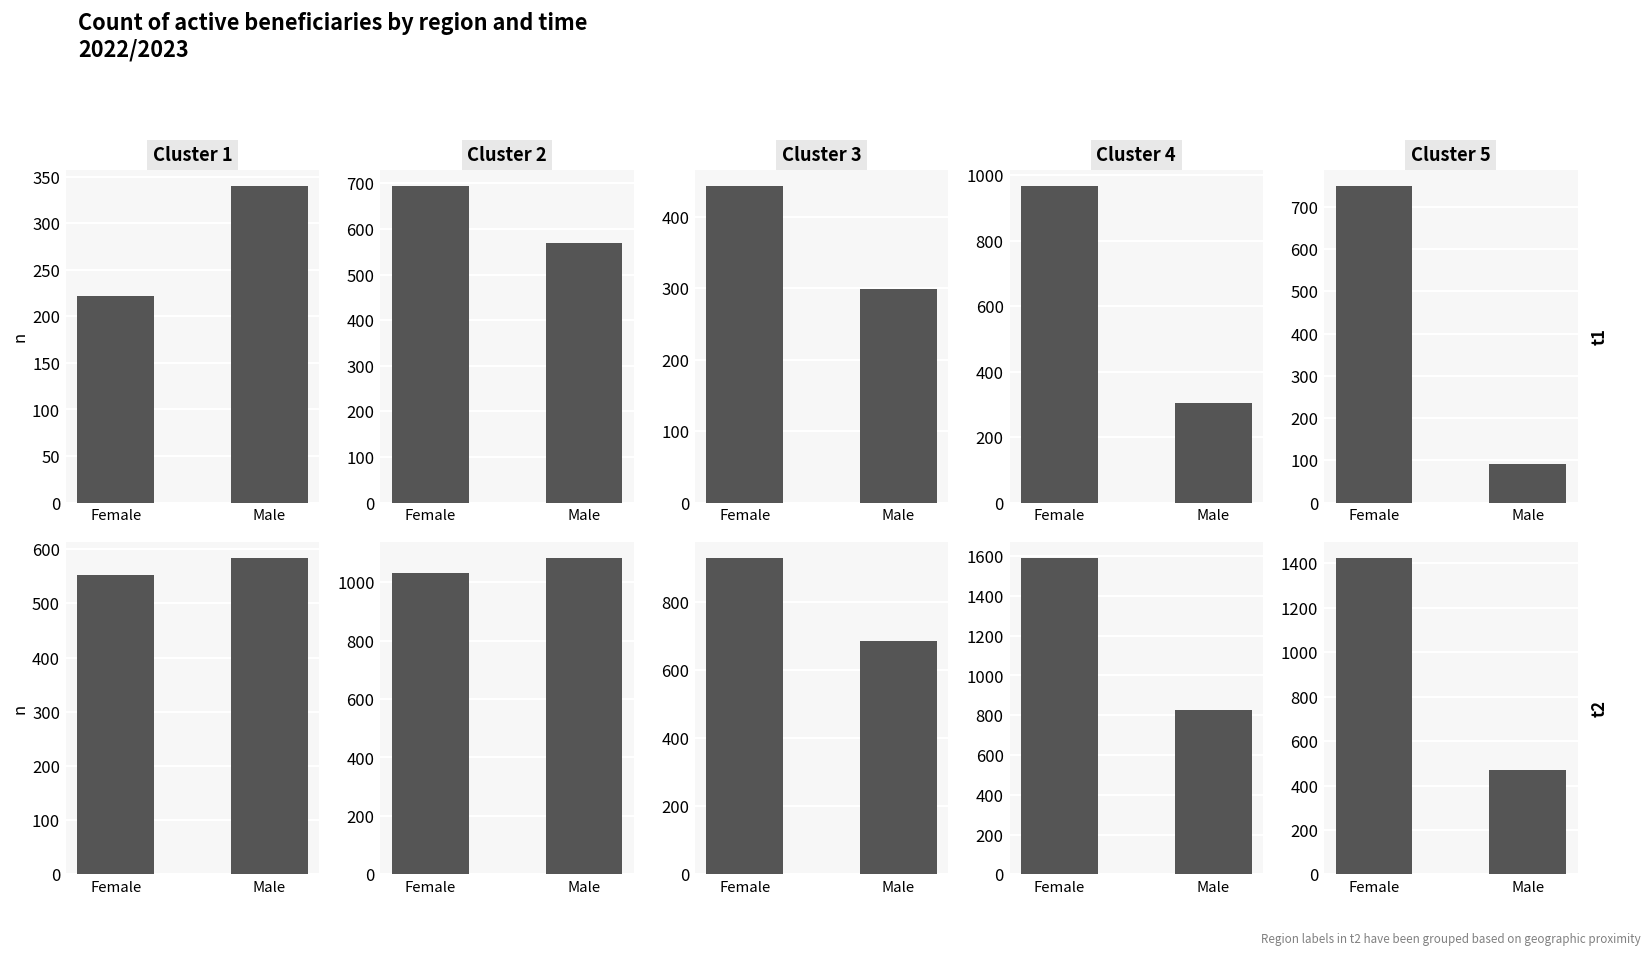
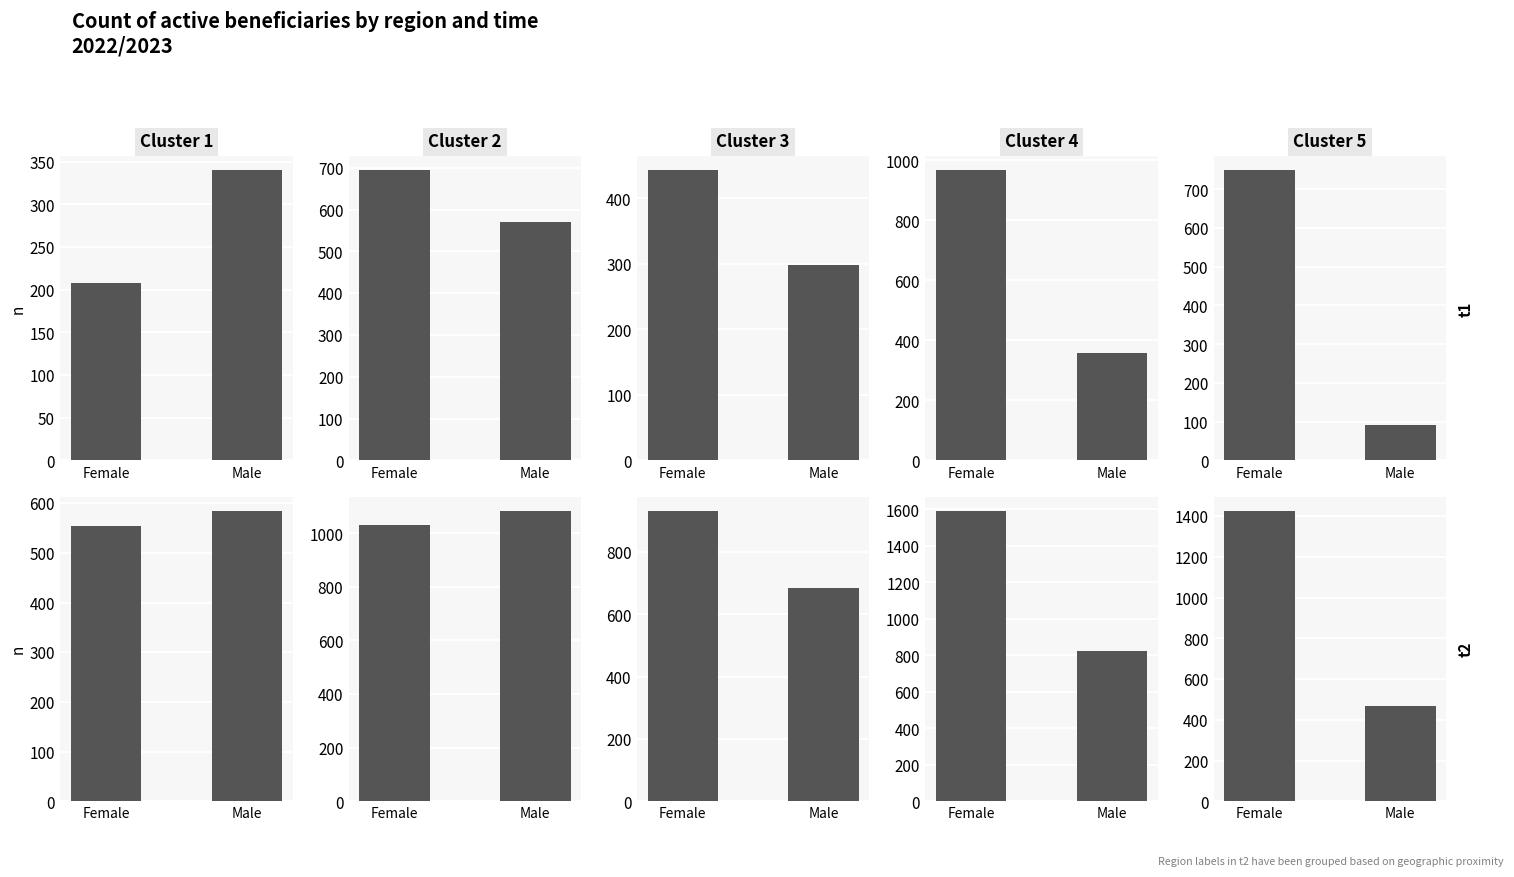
Cluster 1, Female: 220 -> 210
Cluster 4, Male: 300 -> 360
